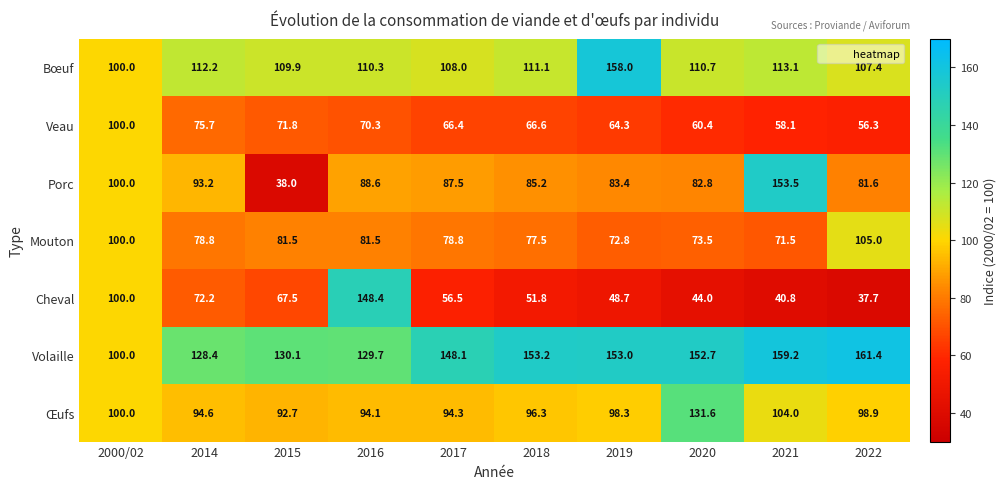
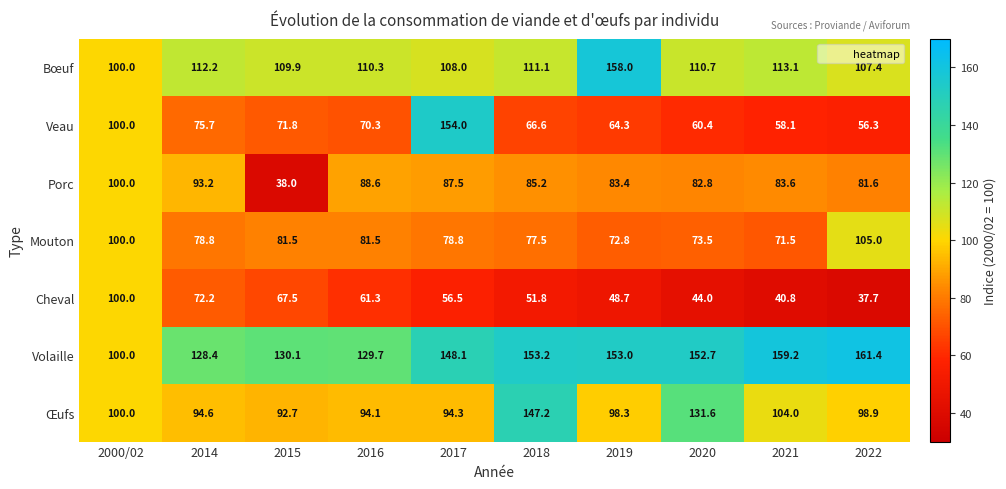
Veau, 2017: 66.4 -> 154.0
Porc, 2021: 153.5 -> 83.6
Cheval, 2016: 148.4 -> 61.3
Œufs, 2018: 96.3 -> 147.2
